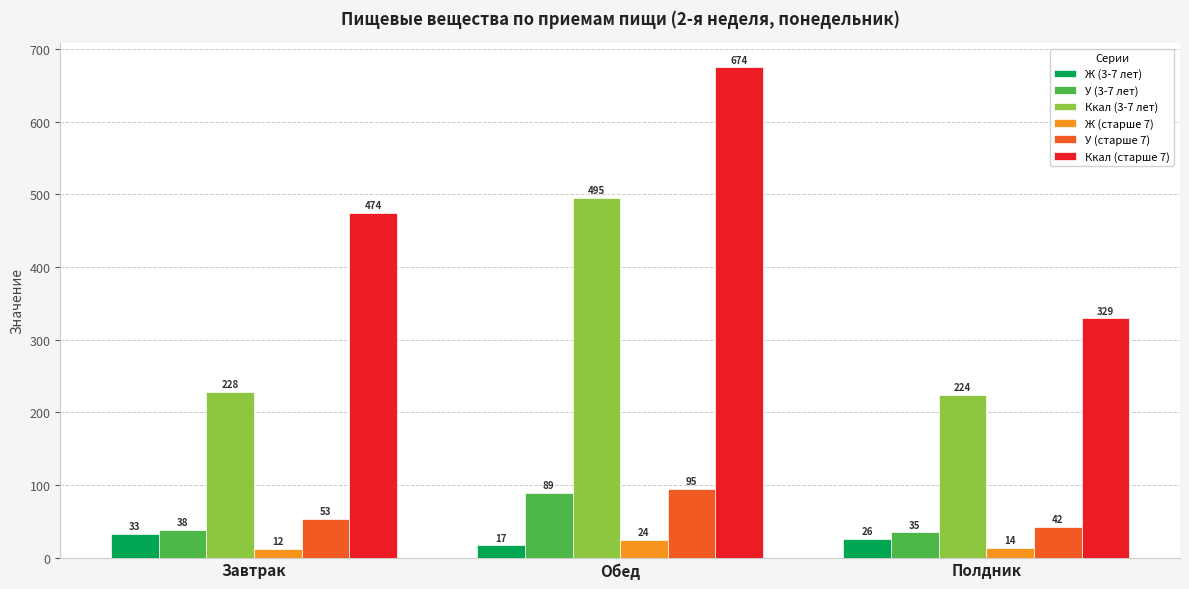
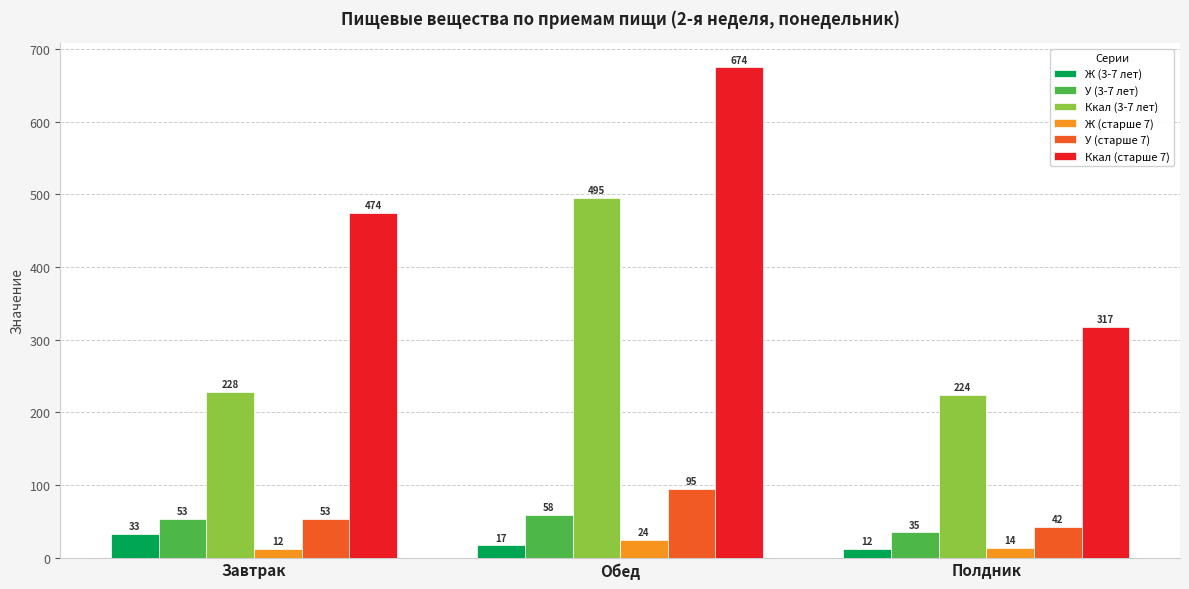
У (3-7 лет), Завтрак: 38 -> 53
У (3-7 лет), Обед: 89 -> 58
Ж (3-7 лет), Полдник: 26 -> 12
Ккал (старше 7), Полдник: 329 -> 317
